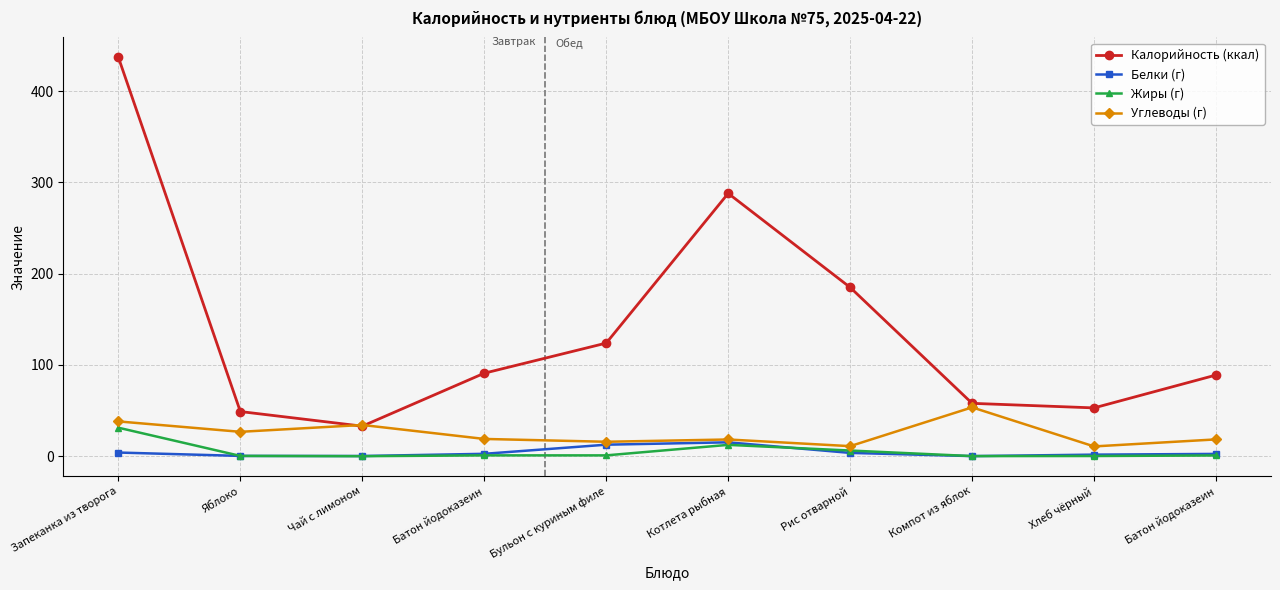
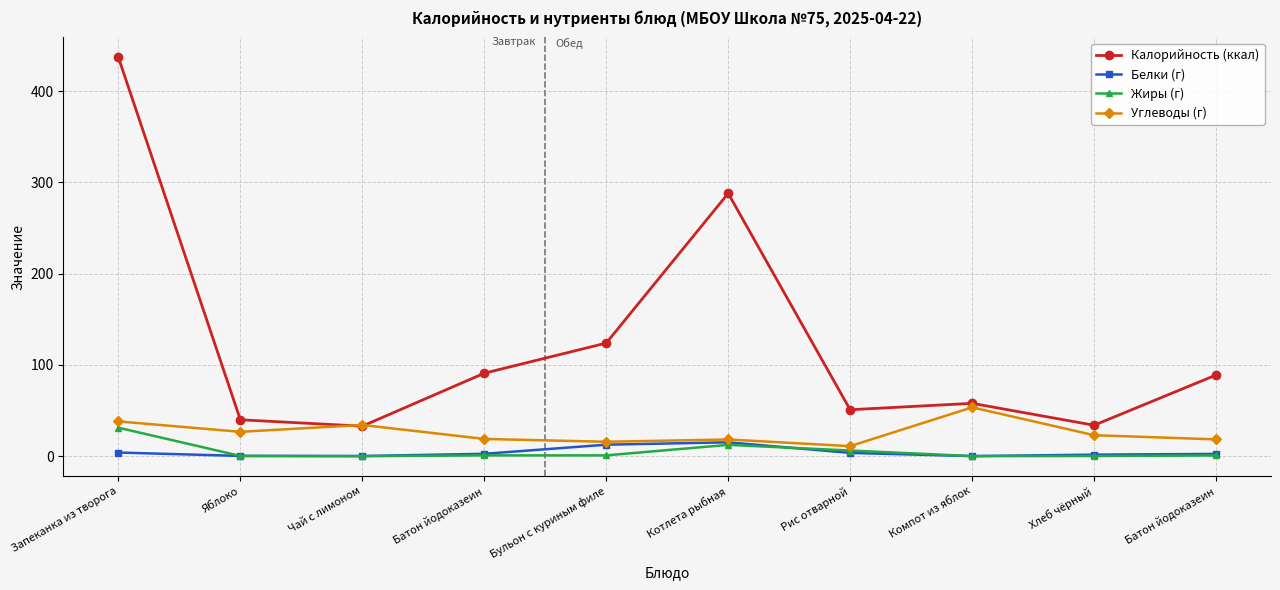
Калорийность (ккал), Яблоко: 50 -> 40
Калорийность (ккал), Рис отварной: 190 -> 50
Калорийность (ккал), Хлеб чёрный: 50 -> 30
Углеводы (г), Хлеб чёрный: 10 -> 20
